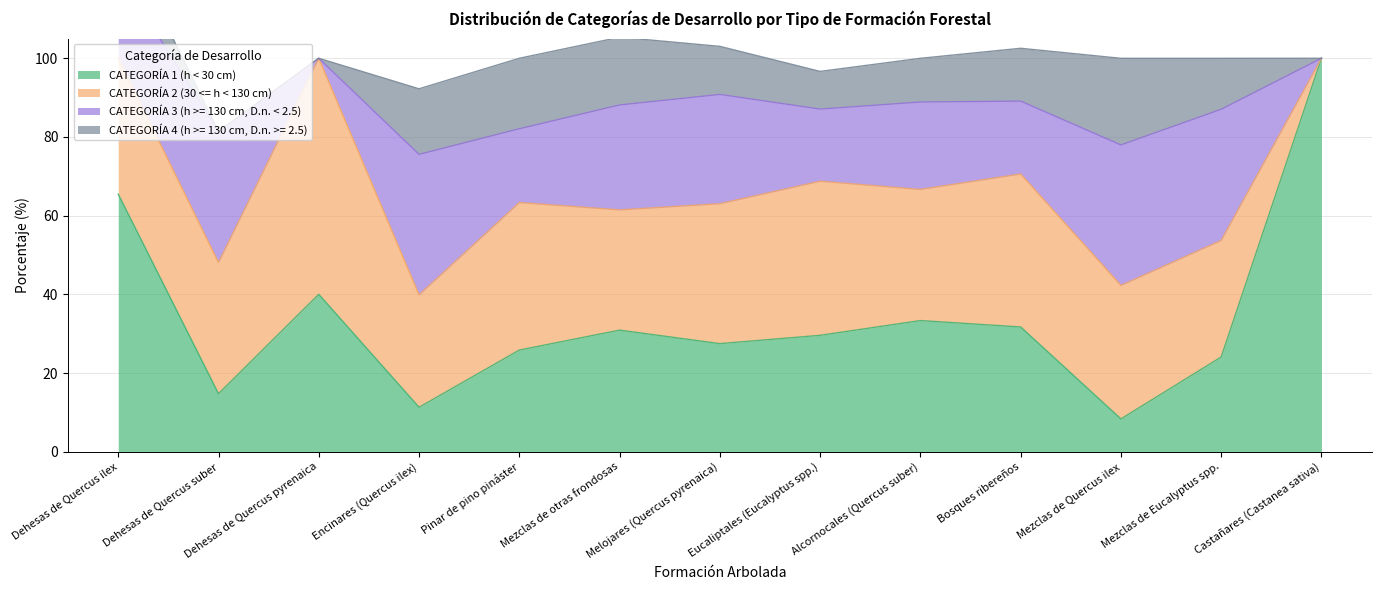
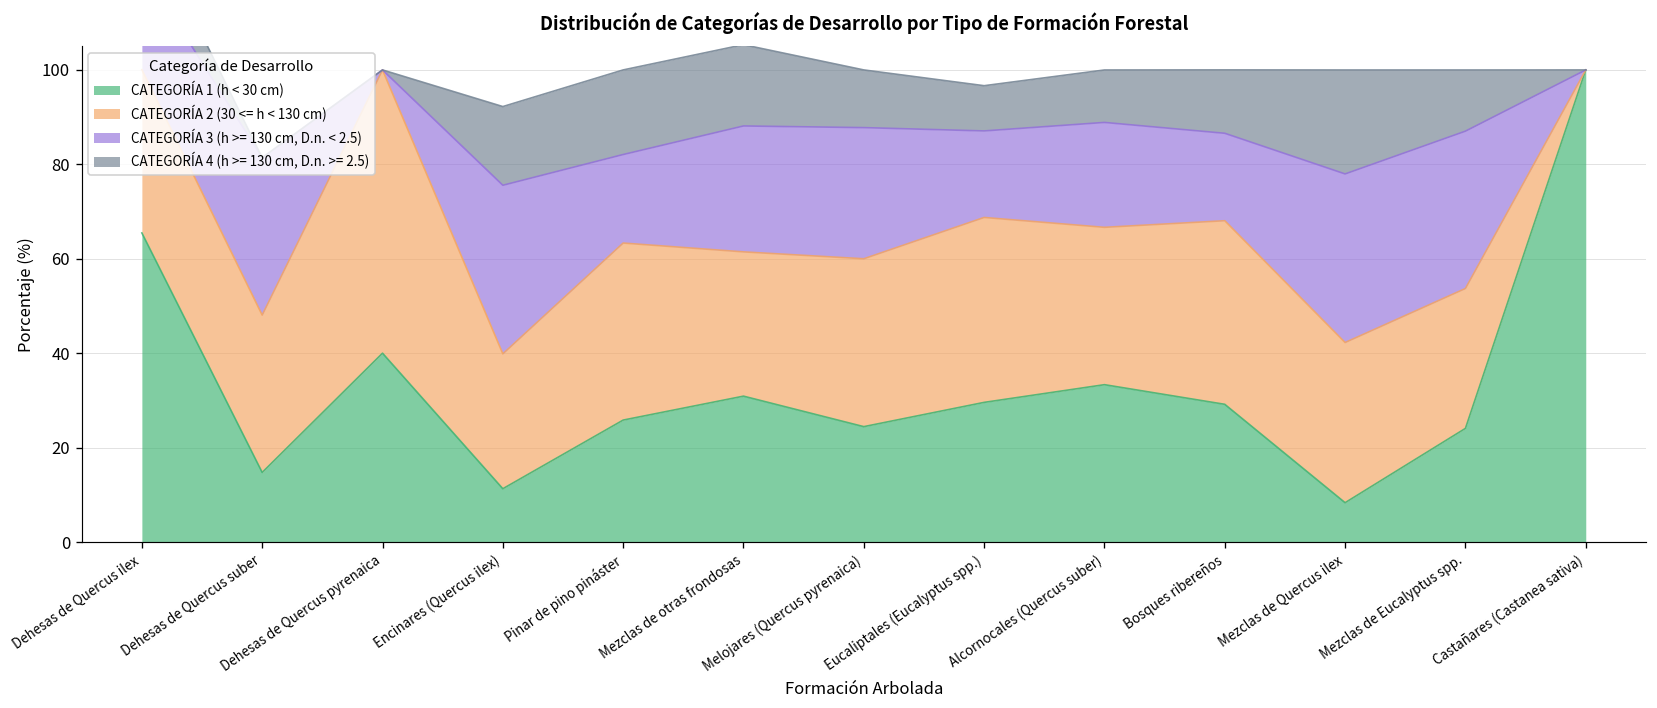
CATEGORÍA 1 (h < 30 cm), Melojares (Quercus pyrenaica): 27 -> 24
CATEGORÍA 1 (h < 30 cm), Bosques ribereños: 32 -> 29
